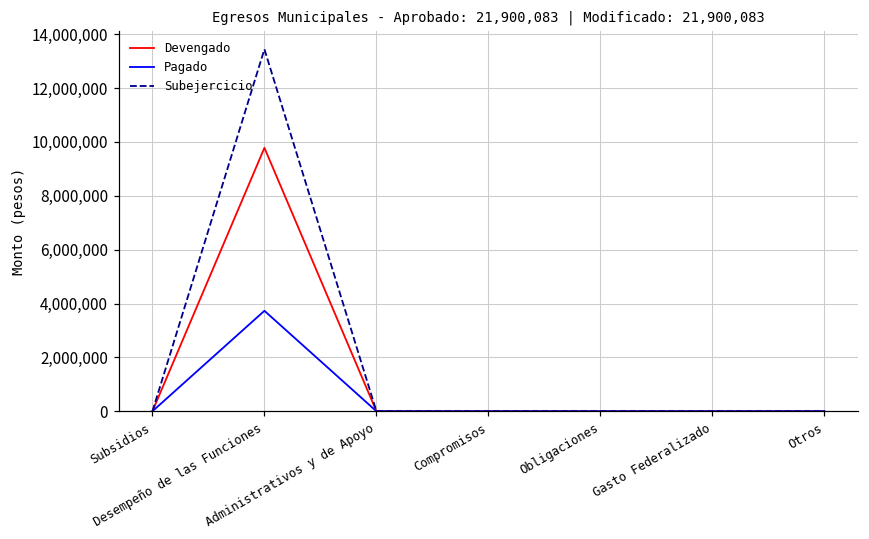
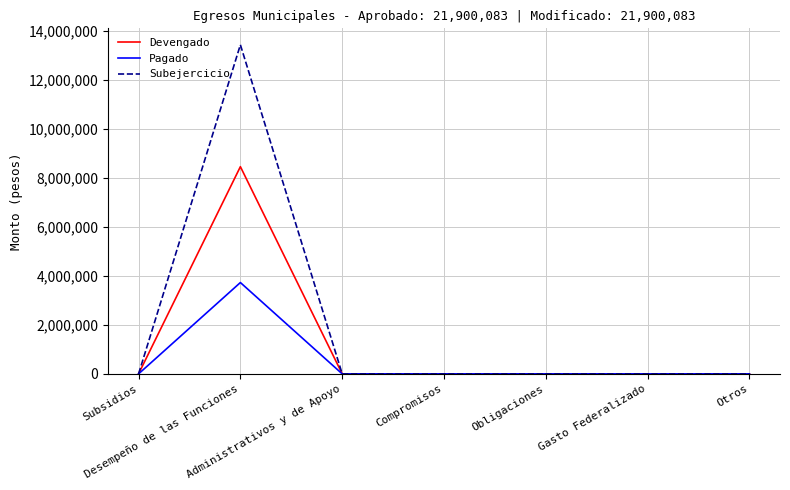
Devengado, Desempeño de las Funciones: 9,800,000 -> 8,500,000
